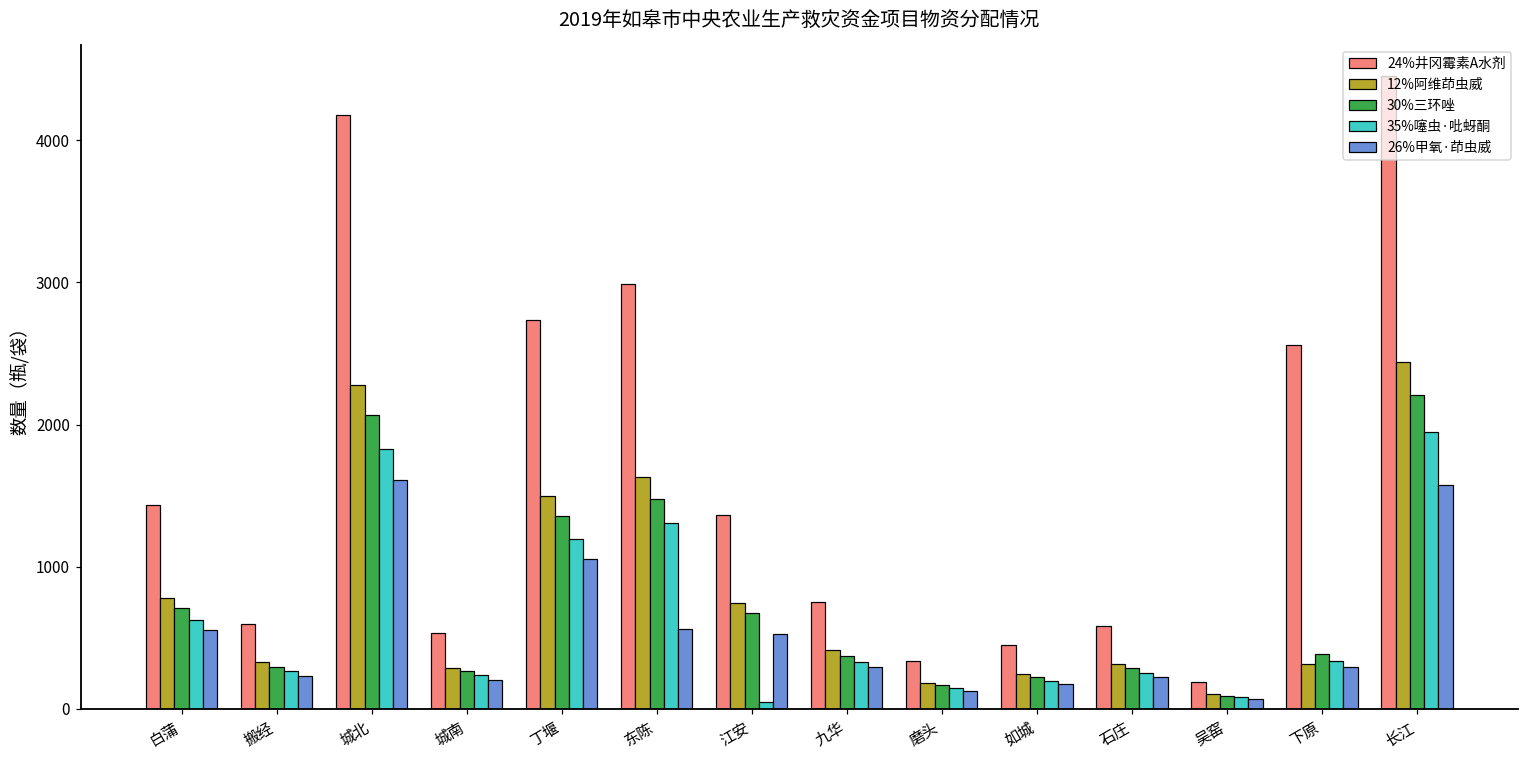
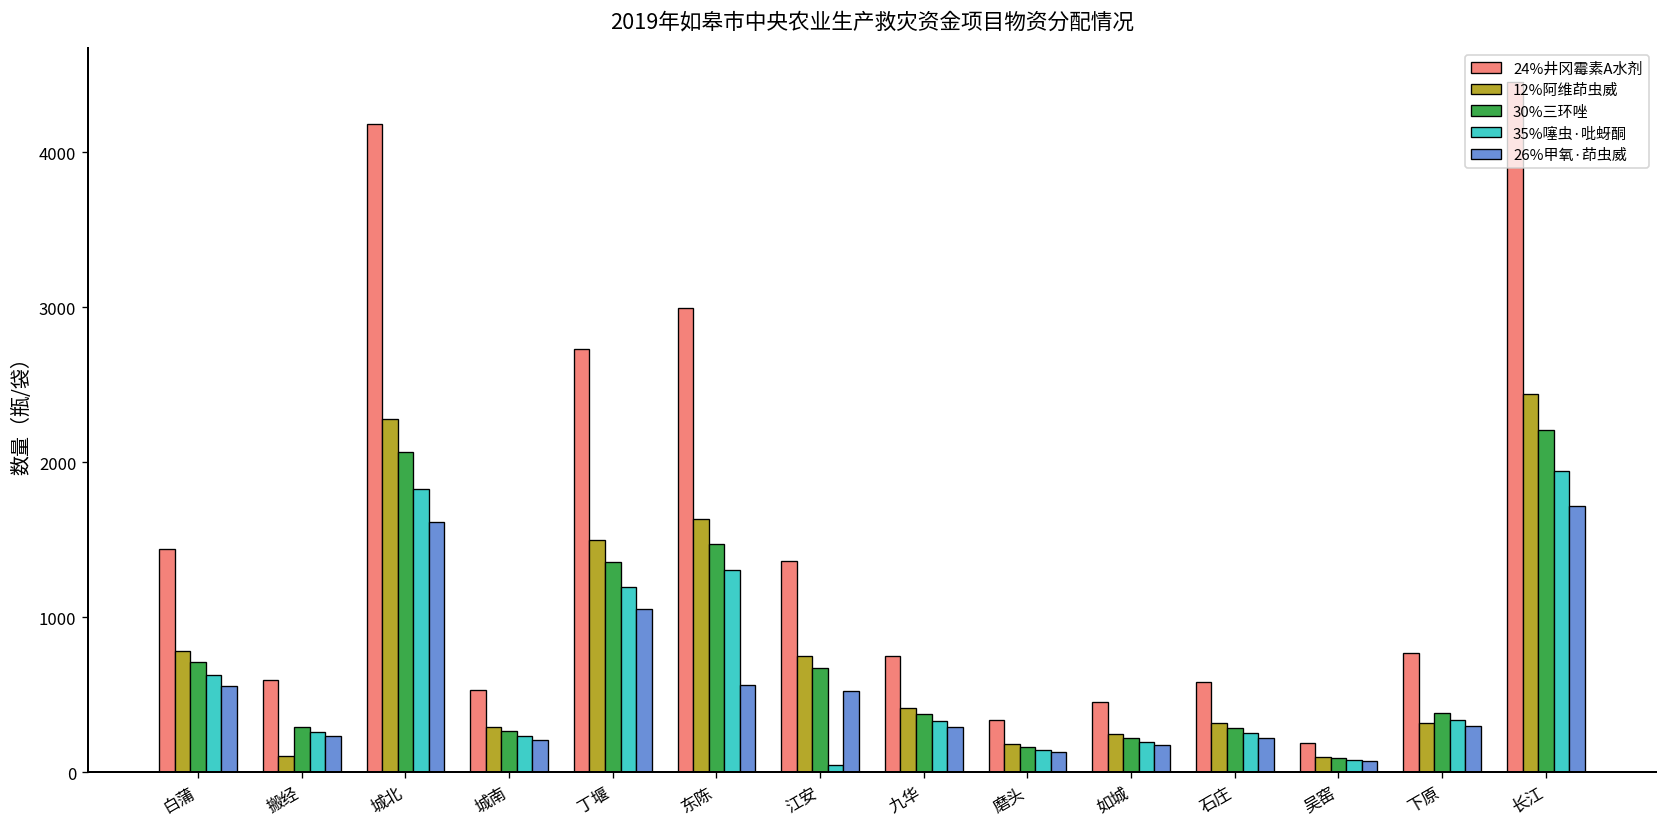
12%阿维茚虫威, 搬经: 330 -> 100
24%井冈霉素A水剂, 下原: 2560 -> 770
26%甲氧·茚虫威, 长江: 1570 -> 1720
